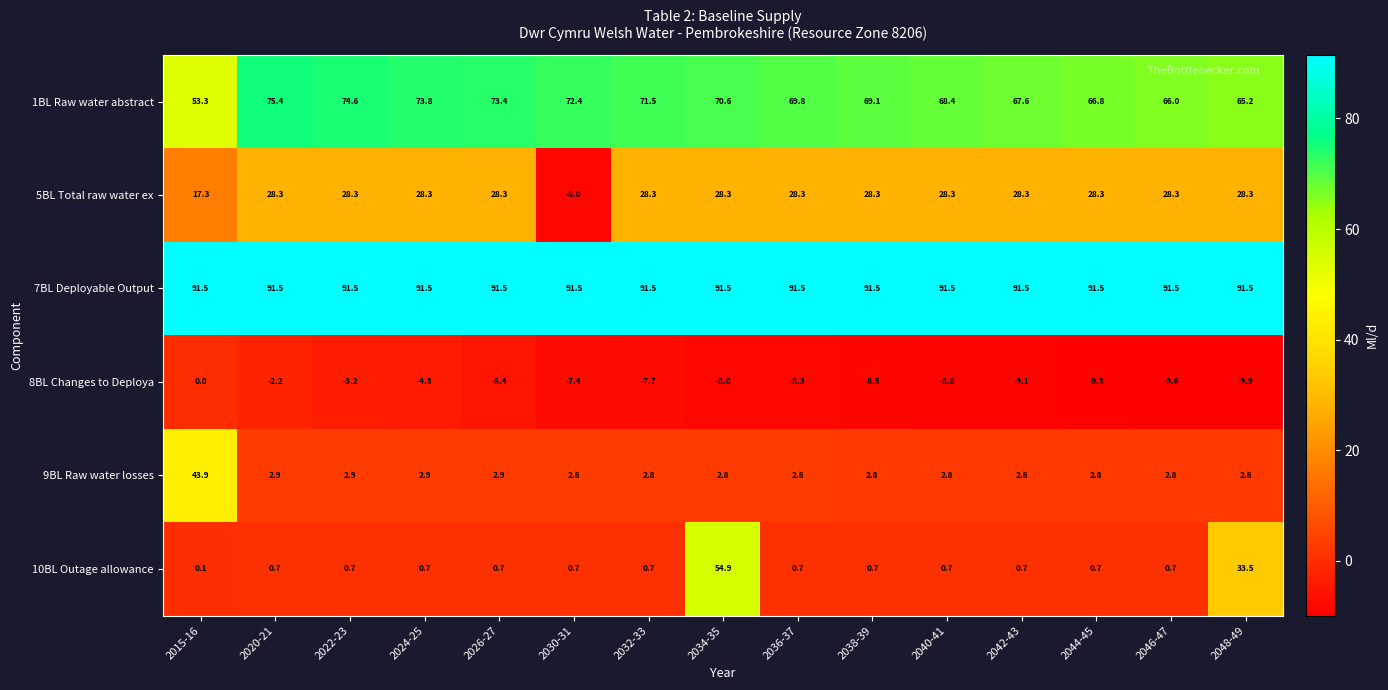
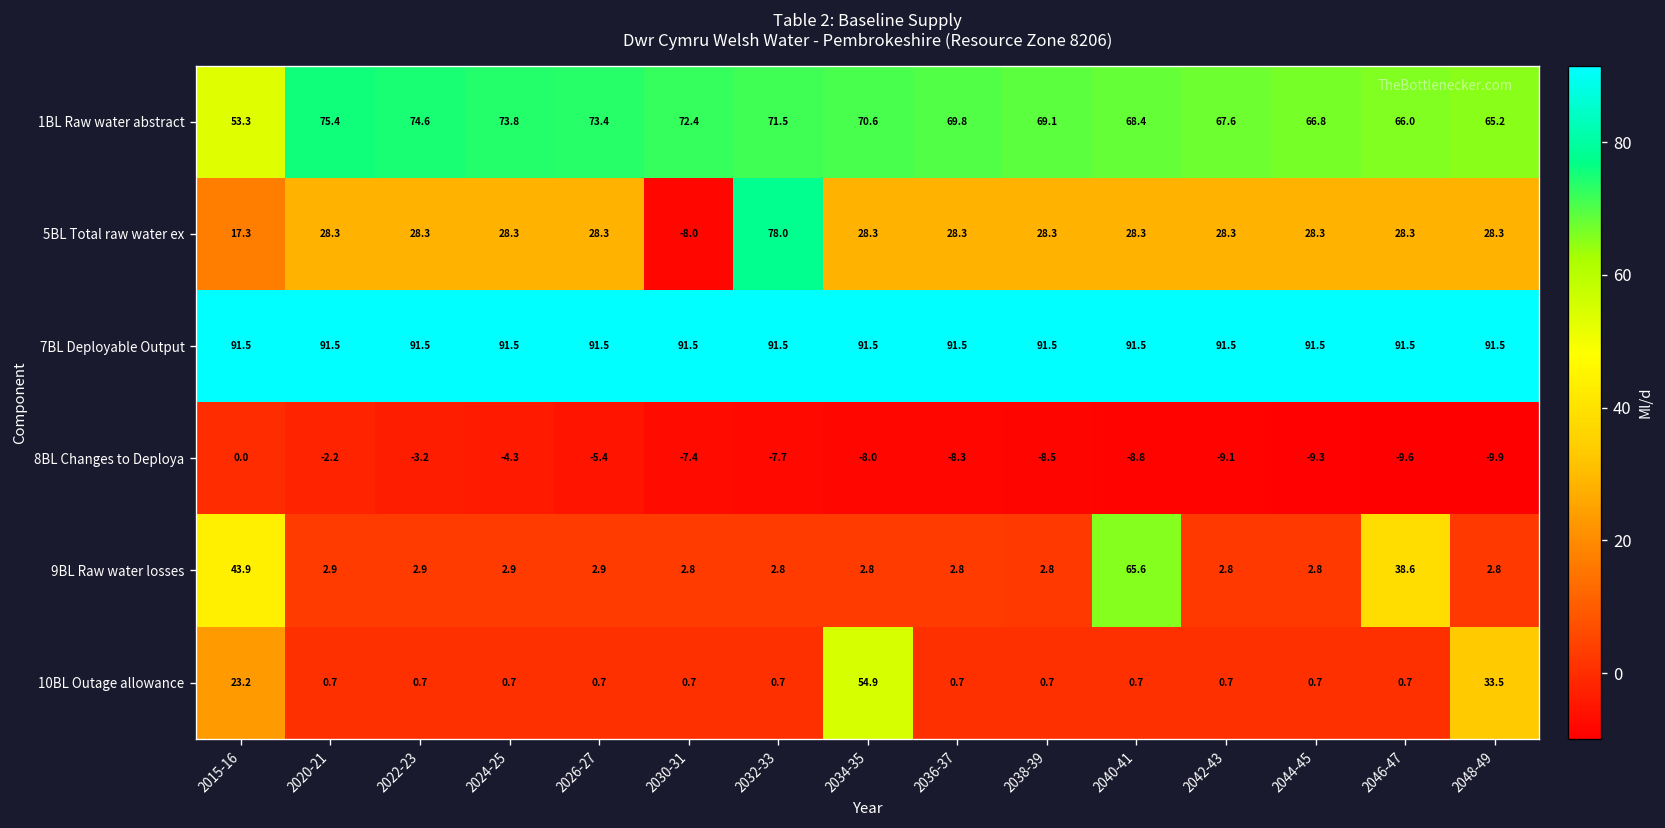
5BL Total raw water ex, 2032-33: 28.3 -> 78.0
9BL Raw water losses, 2040-41: 2.8 -> 65.6
9BL Raw water losses, 2046-47: 2.8 -> 38.6
10BL Outage allowance, 2015-16: 0.1 -> 23.2
